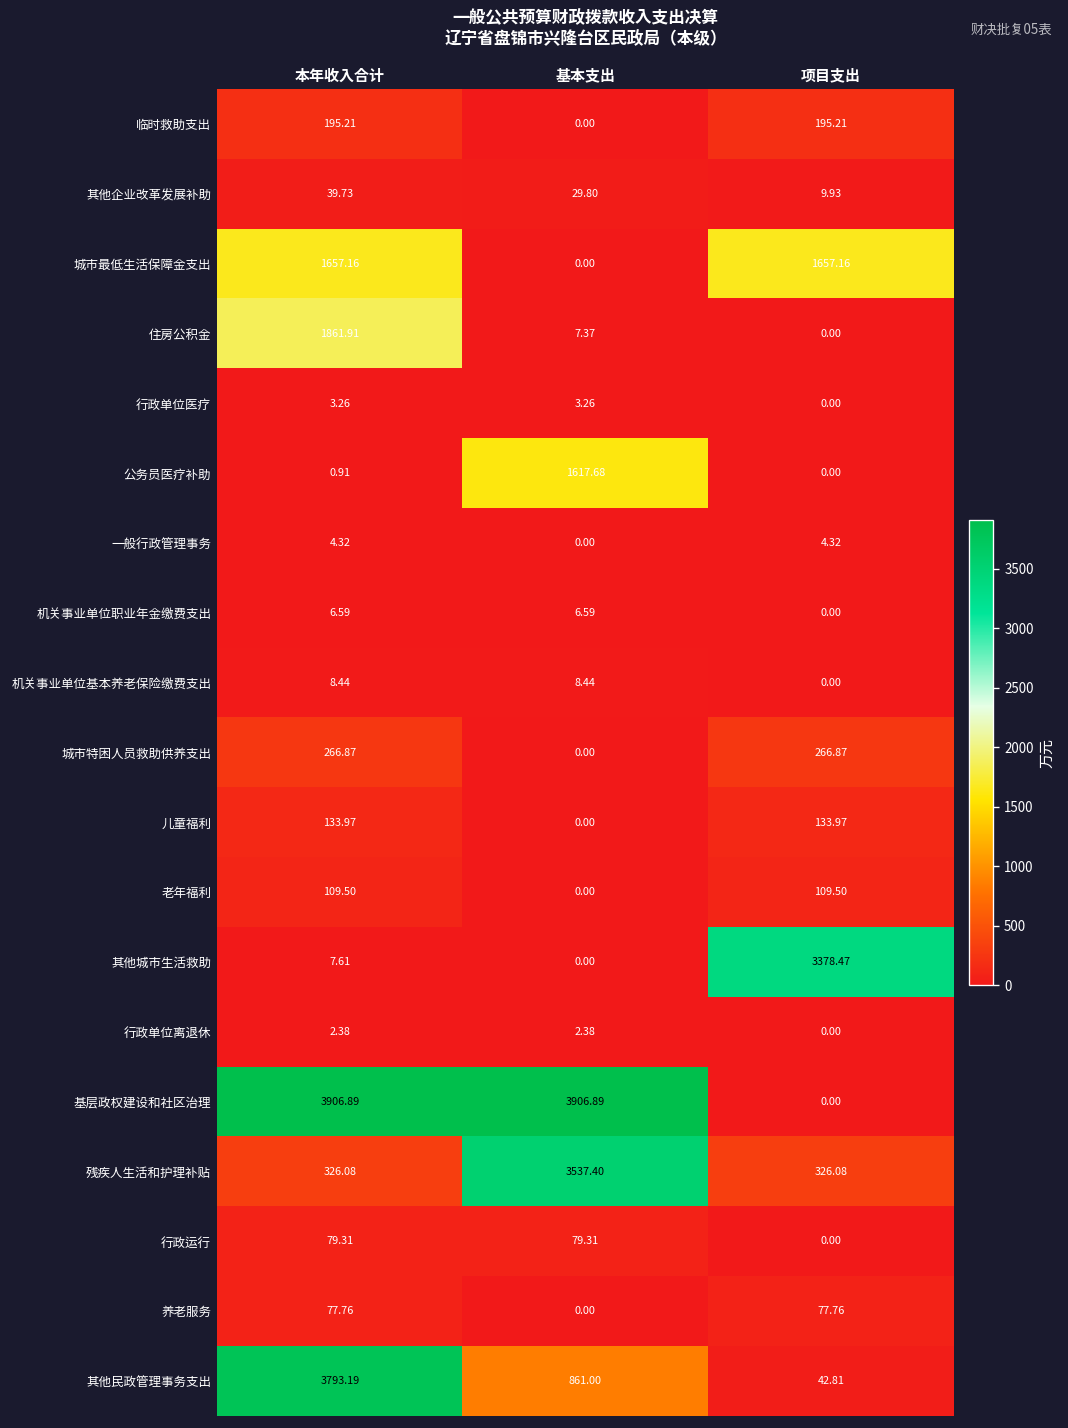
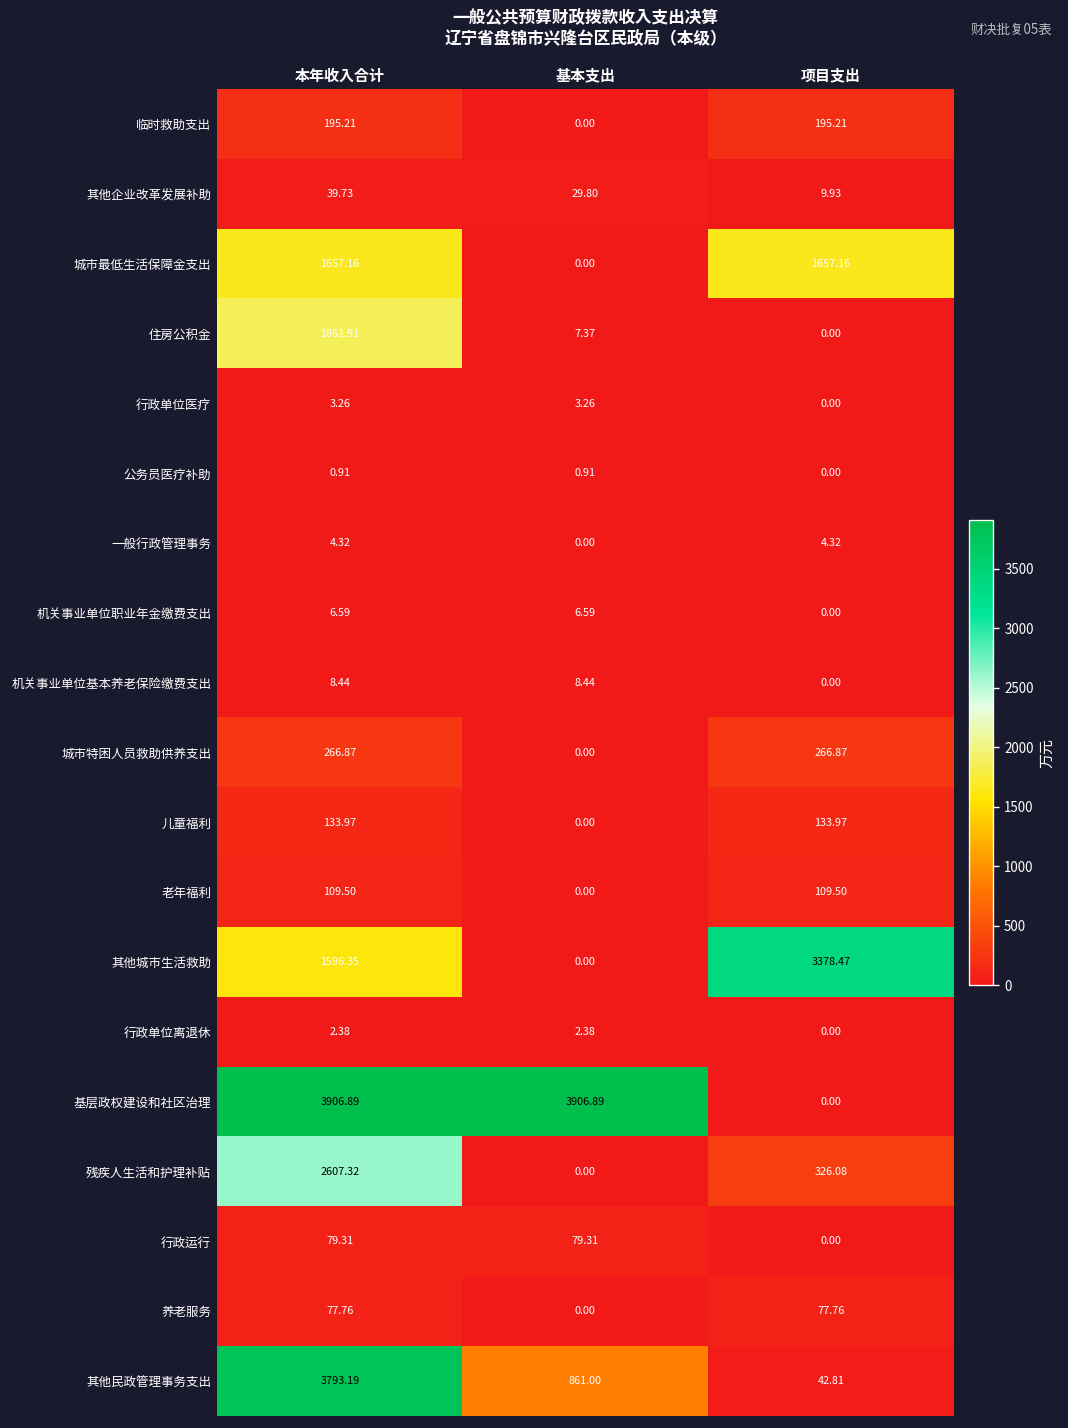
公务员医疗补助, 基本支出: 1617.68 -> 0.91
其他城市生活救助, 本年收入合计: 7.61 -> 1596.35
残疾人生活和护理补贴, 本年收入合计: 326.08 -> 2607.32
残疾人生活和护理补贴, 基本支出: 3537.40 -> 0.00
